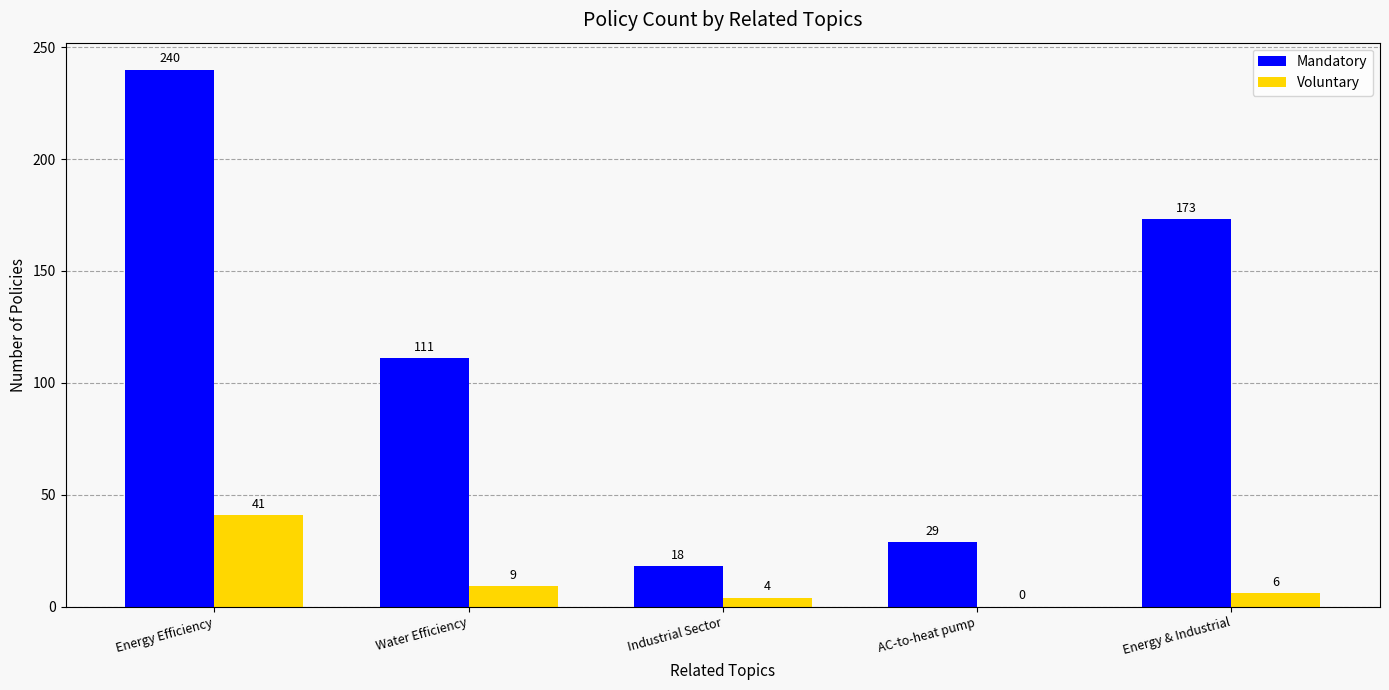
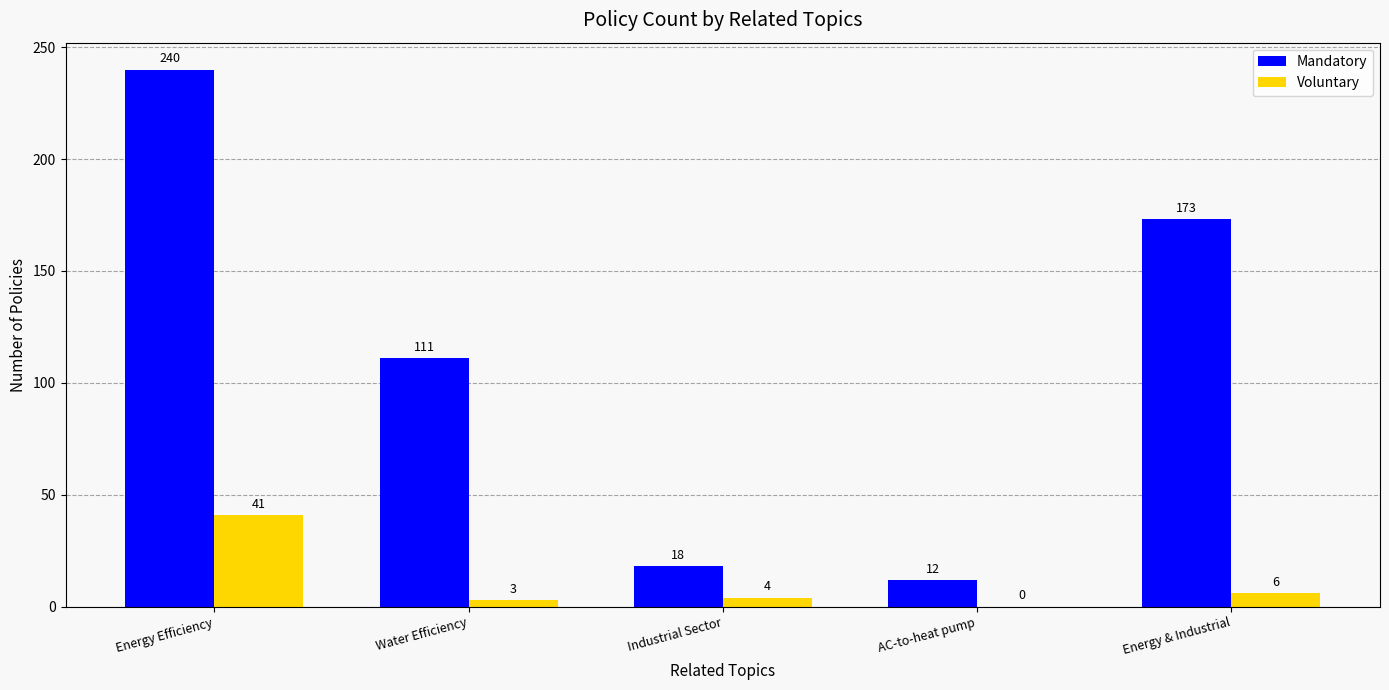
Voluntary, Water Efficiency: 9 -> 3
Mandatory, AC-to-heat pump: 29 -> 12
